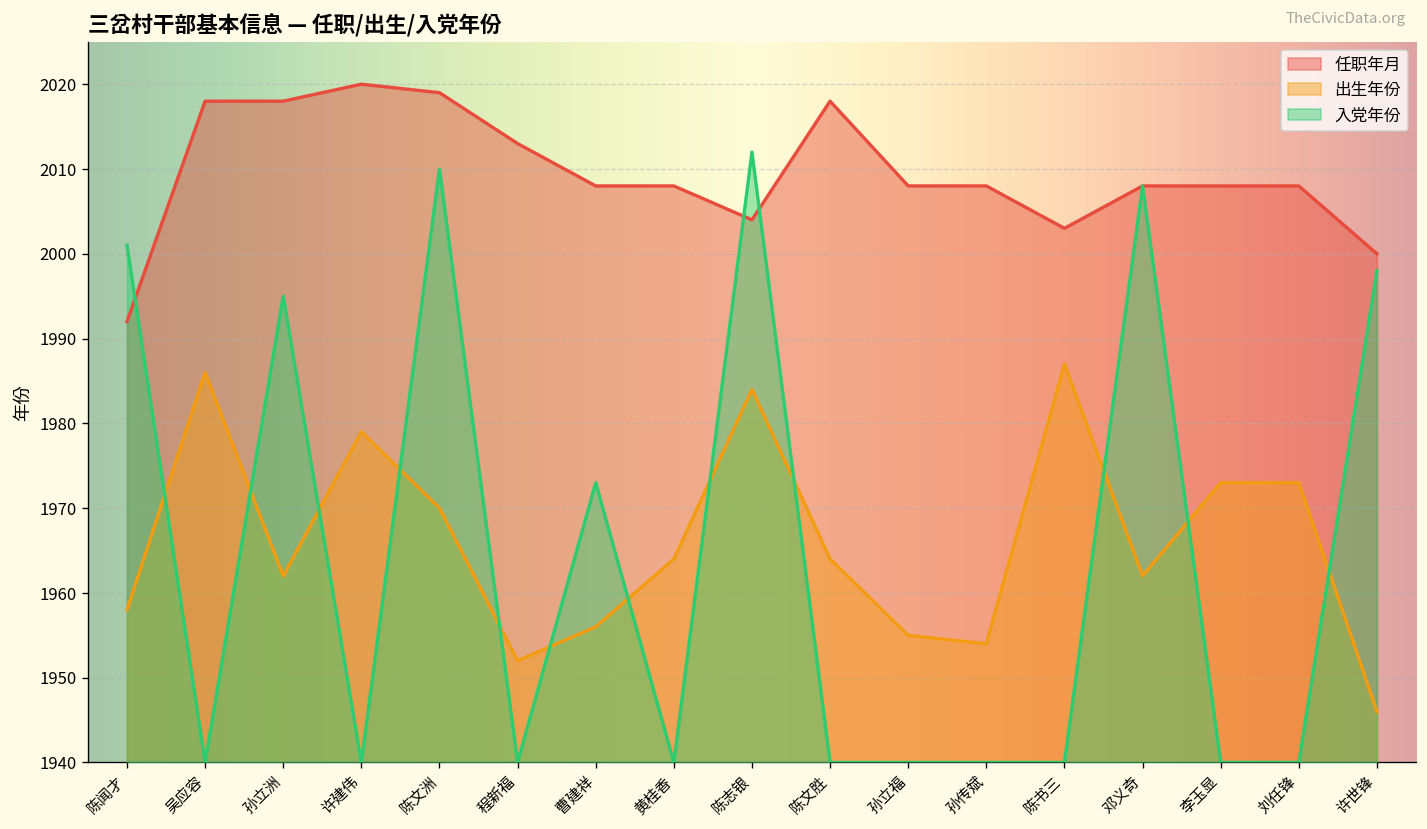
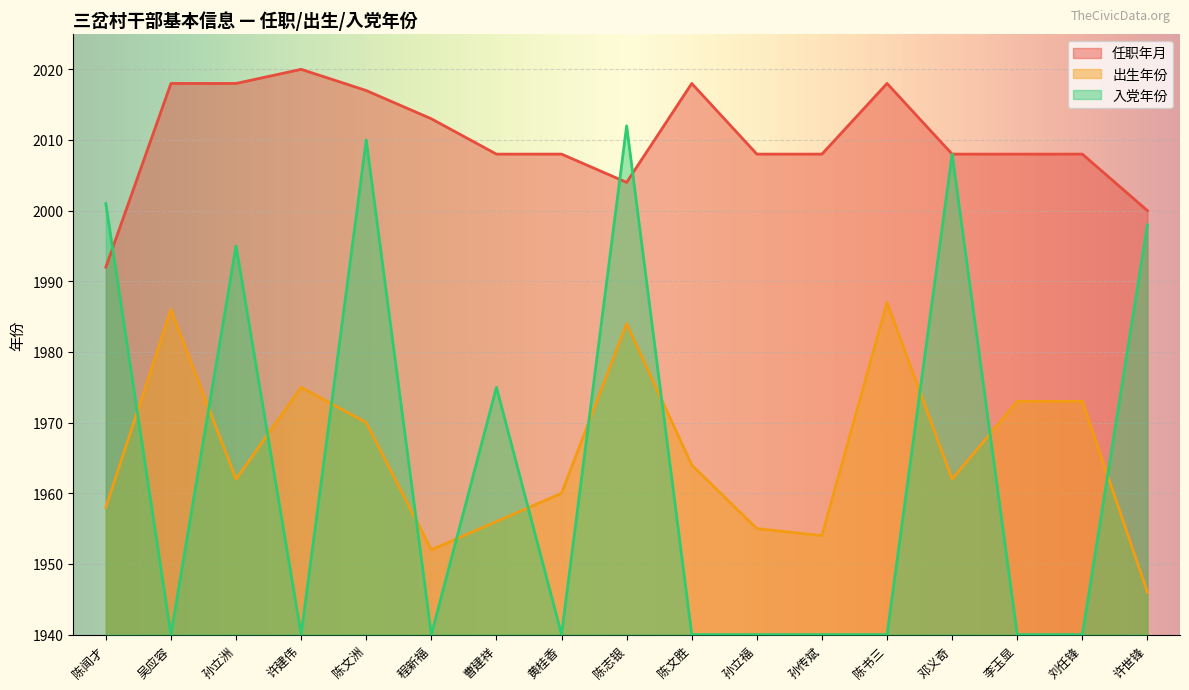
出生年份, 许建伟: 1979 -> 1975
任职年月, 陈文洲: 2019 -> 2017
入党年份, 曹建祥: 1973 -> 1975
出生年份, 黄桂香: 1964 -> 1960
任职年月, 陈书三: 2003 -> 2018
